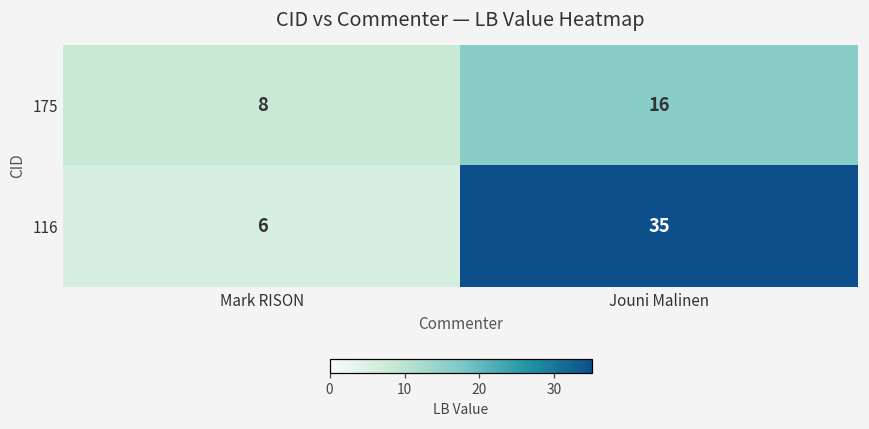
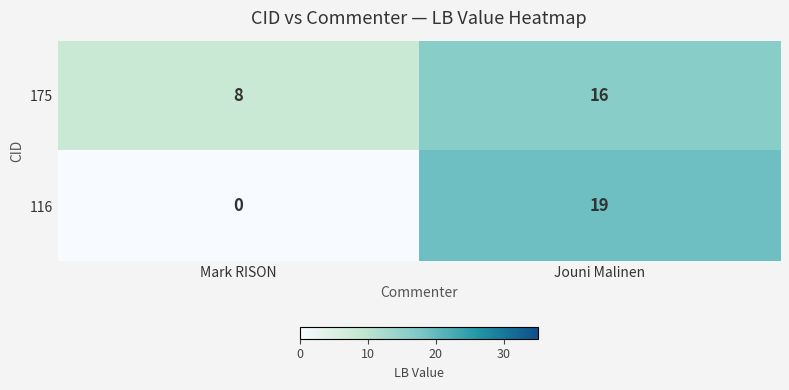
116, Mark RISON: 6 -> 0
116, Jouni Malinen: 35 -> 19
